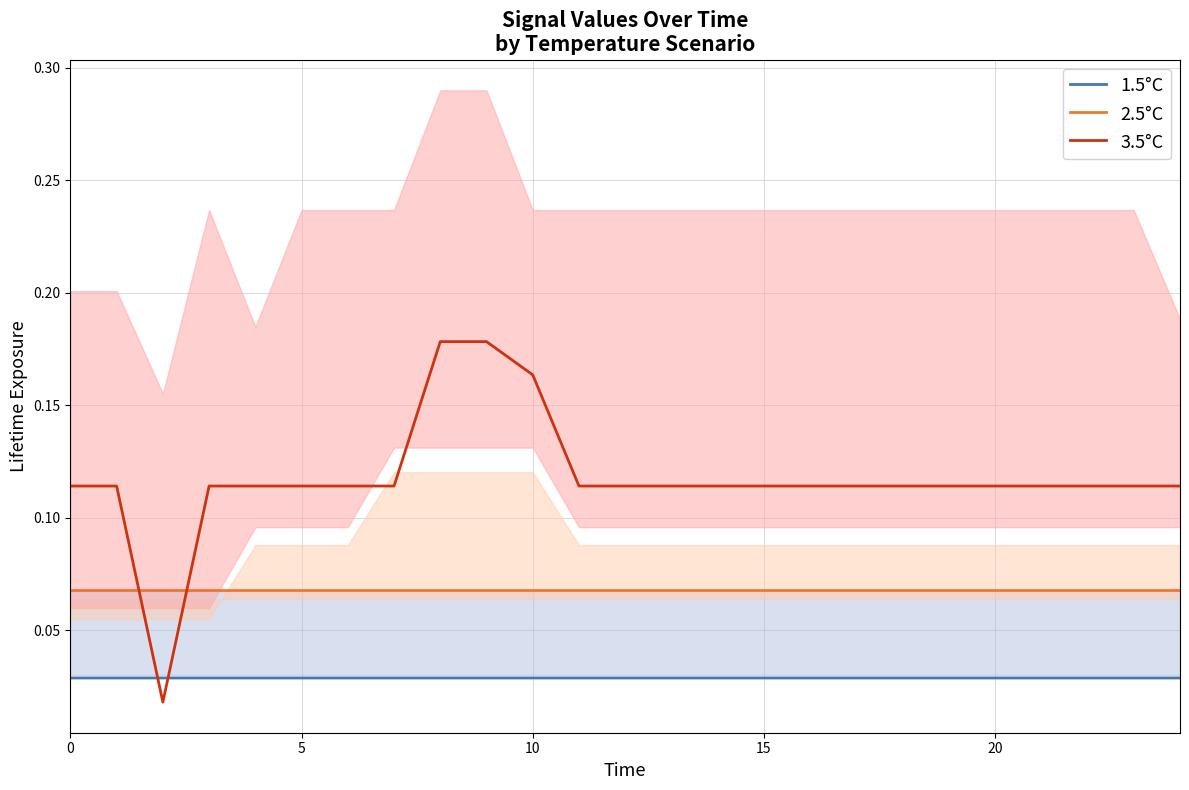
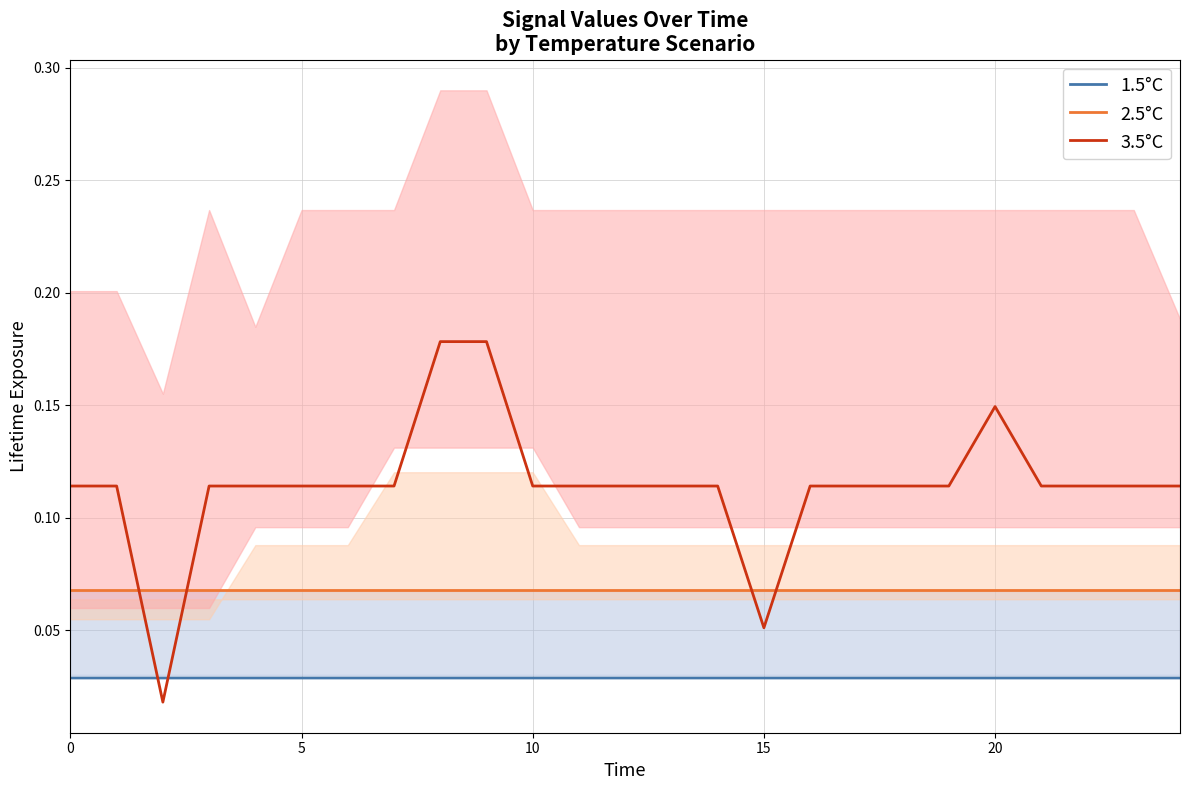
3.5°C, 10: 0.164 -> 0.114
3.5°C, 15: 0.114 -> 0.051
3.5°C, 20: 0.114 -> 0.149
